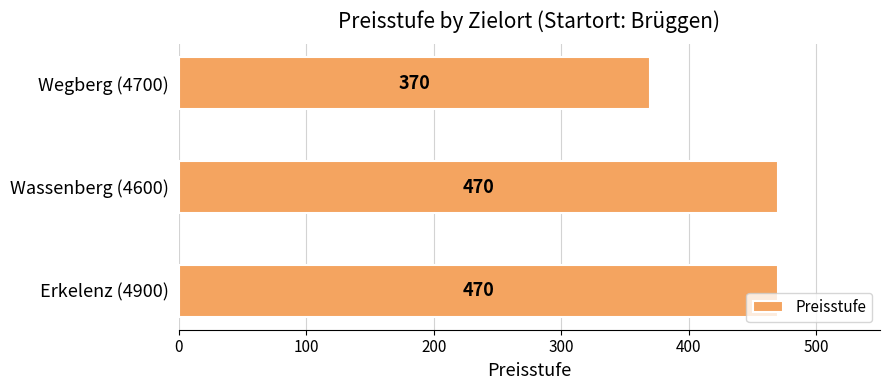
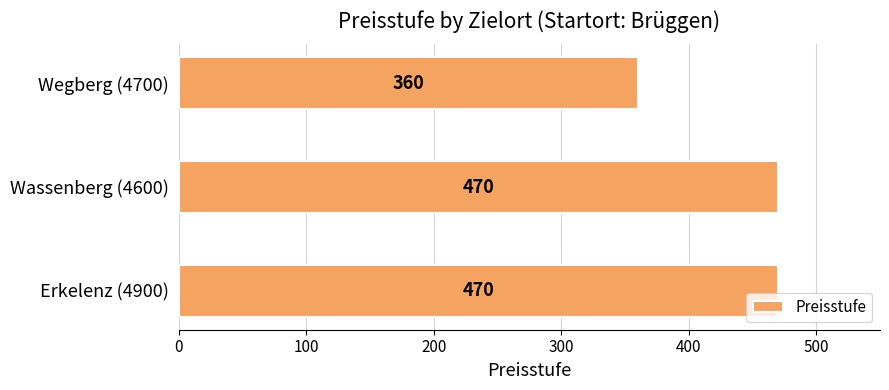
Wegberg (4700): 370 -> 360
